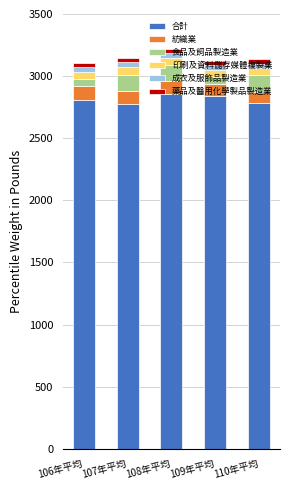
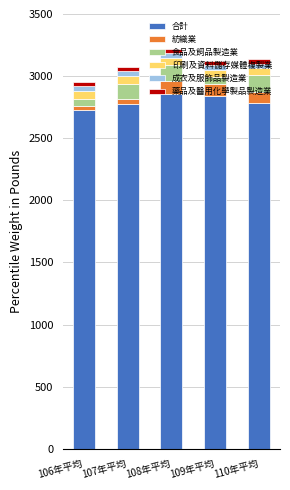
合計, 106年平均: 2810 -> 2730
紡織業, 106年平均: 110 -> 40
紡織業, 107年平均: 110 -> 40
